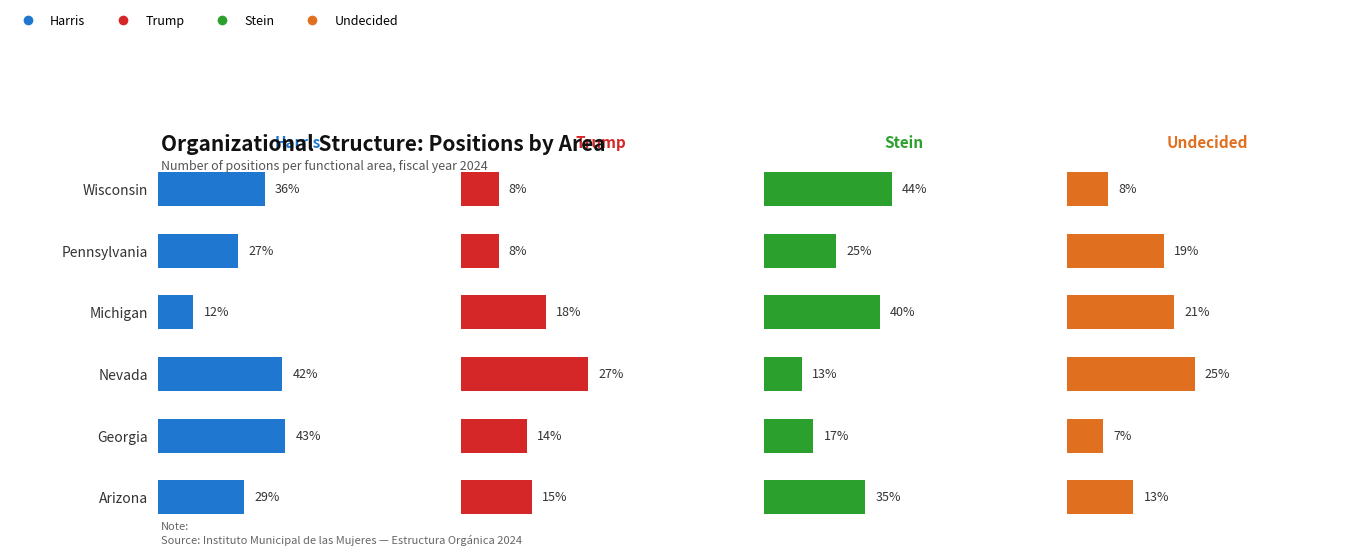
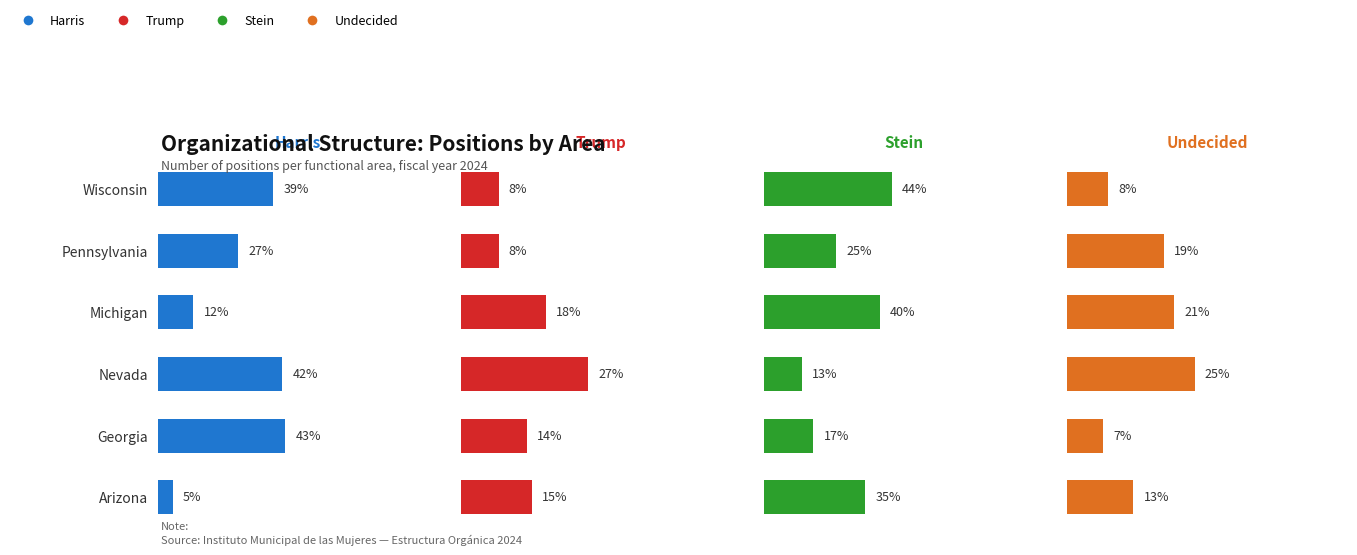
Harris, Wisconsin: 36% -> 39%
Harris, Arizona: 29% -> 5%
